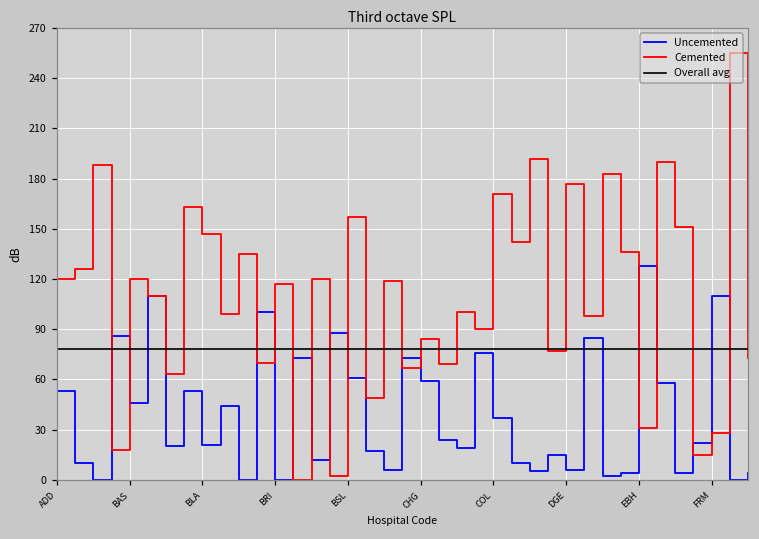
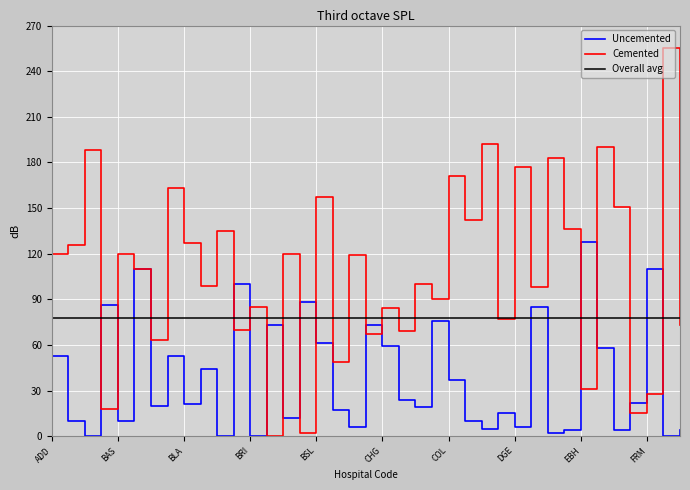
Uncemented, BAS: 46 -> 10
Cemented, BLA: 147 -> 127
Cemented, BRI: 117 -> 85
